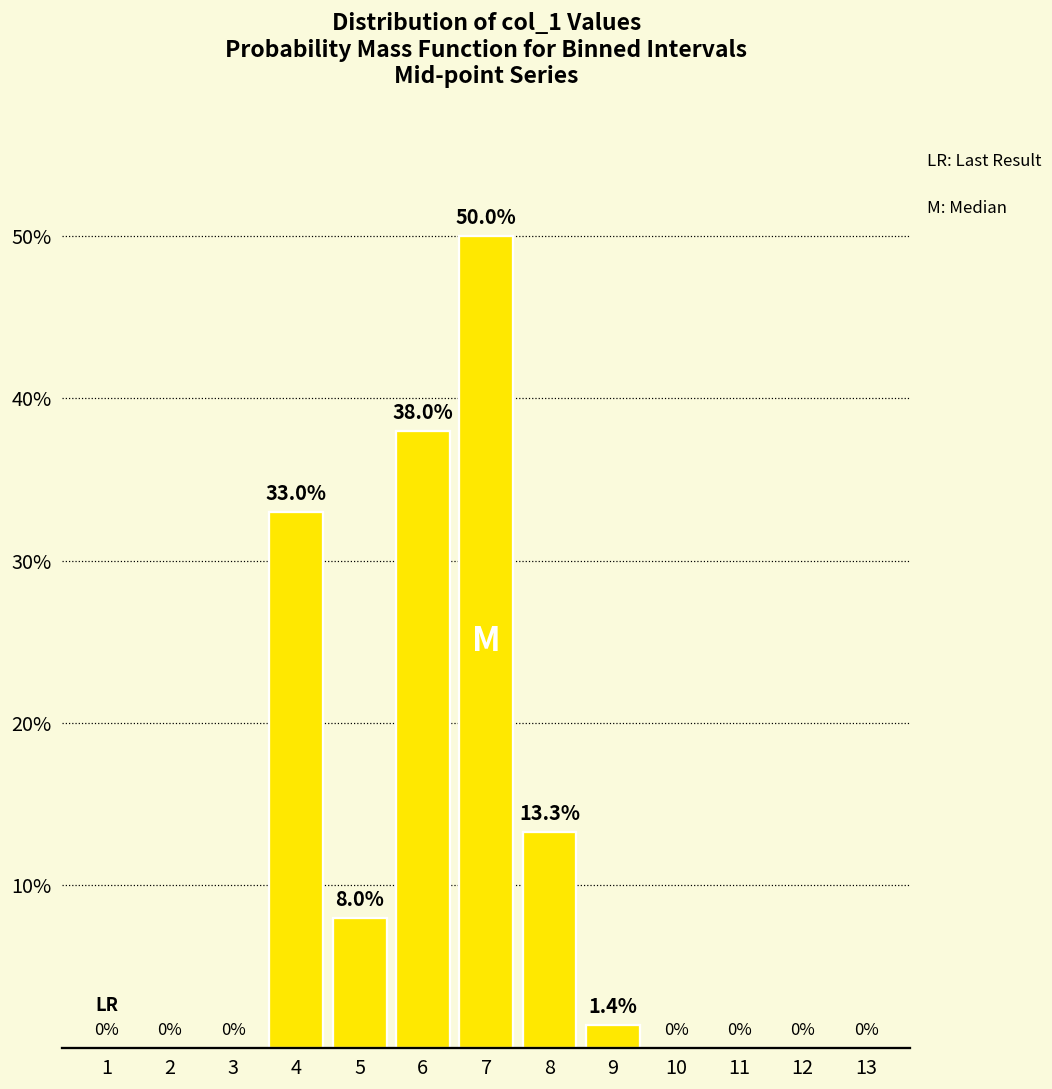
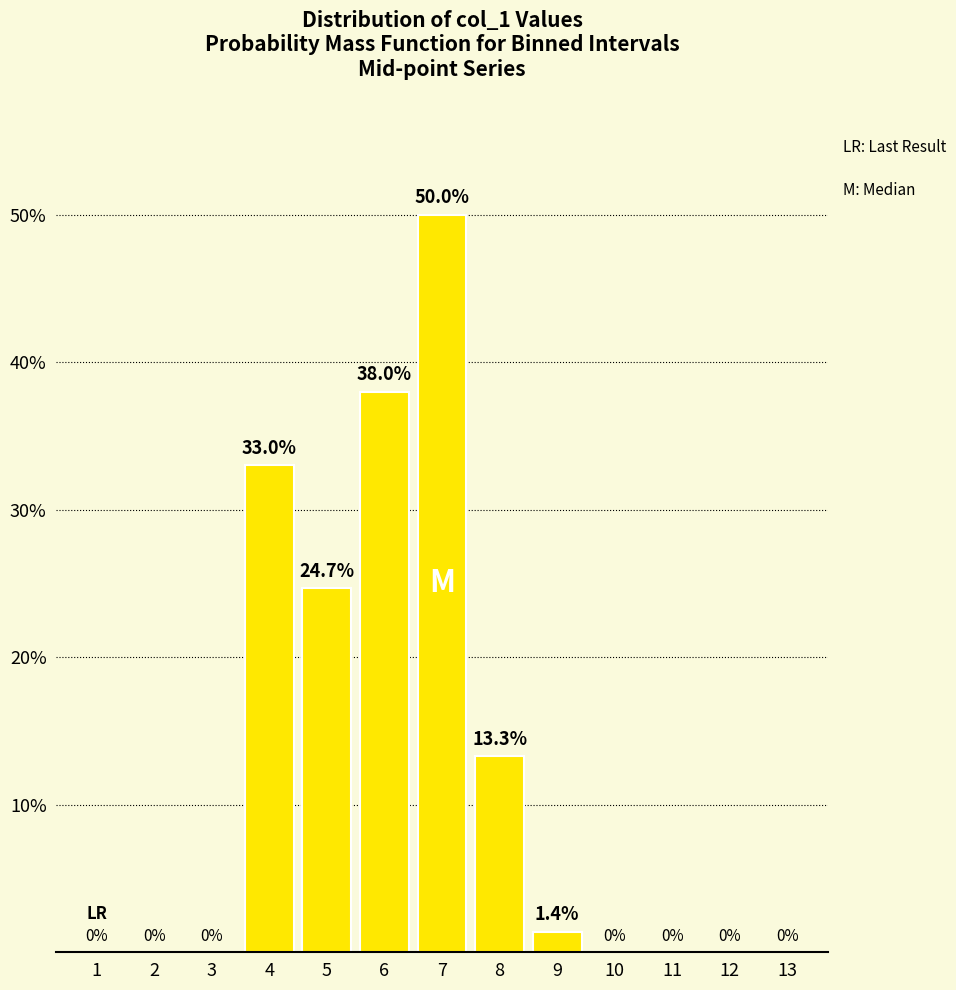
5: 8.0% -> 24.7%
